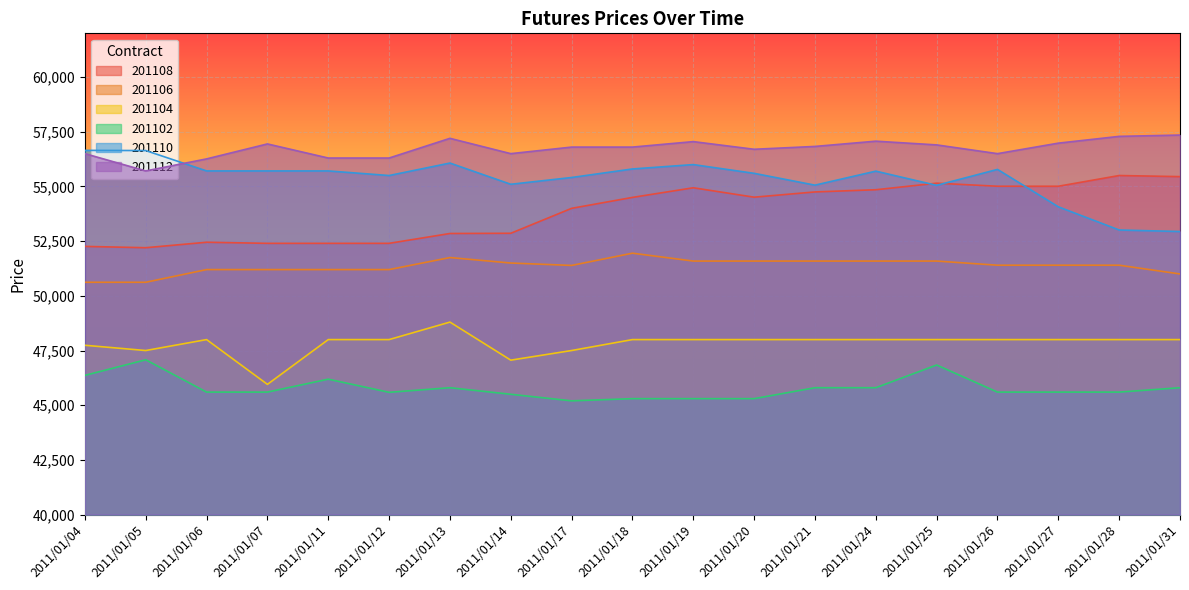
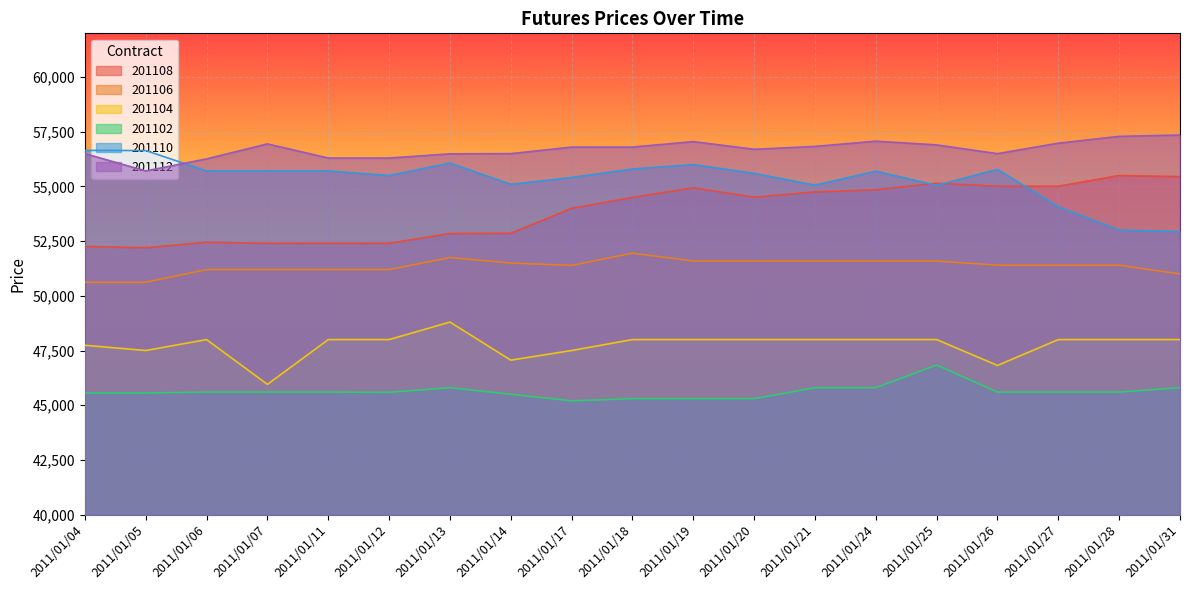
201102, 2011/01/04: 46,400 -> 45,600
201102, 2011/01/05: 47,100 -> 45,600
201102, 2011/01/11: 46,200 -> 45,600
201112, 2011/01/13: 57,200 -> 56,500
201104, 2011/01/26: 48,000 -> 46,800
